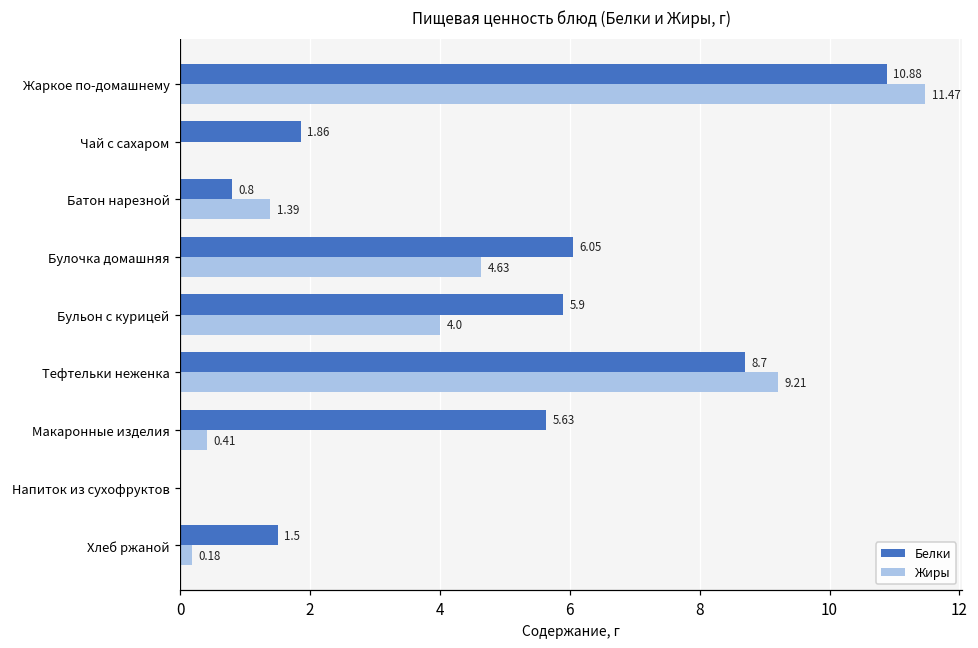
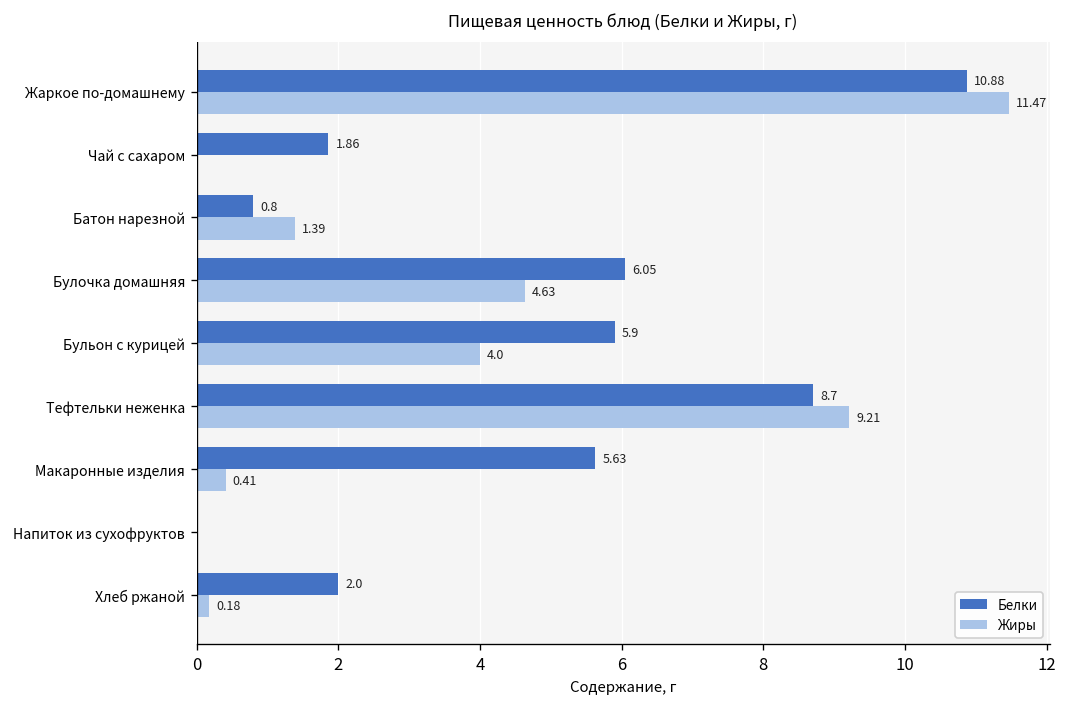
Белки, Хлеб ржаной: 1.5 -> 2.0
